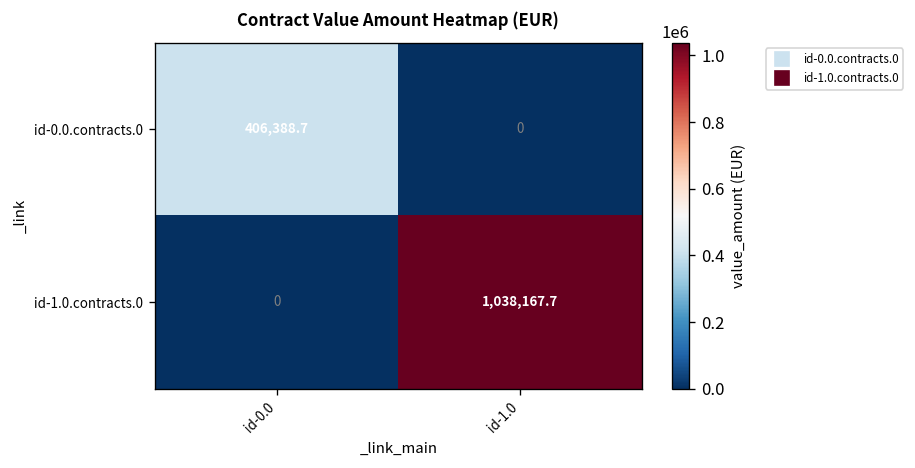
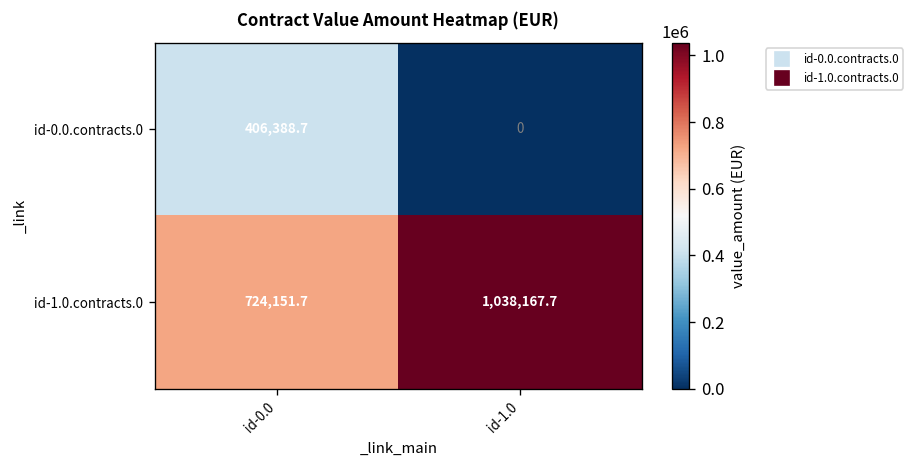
id-1.0.contracts.0, id-0.0: 0 -> 724,151.7
